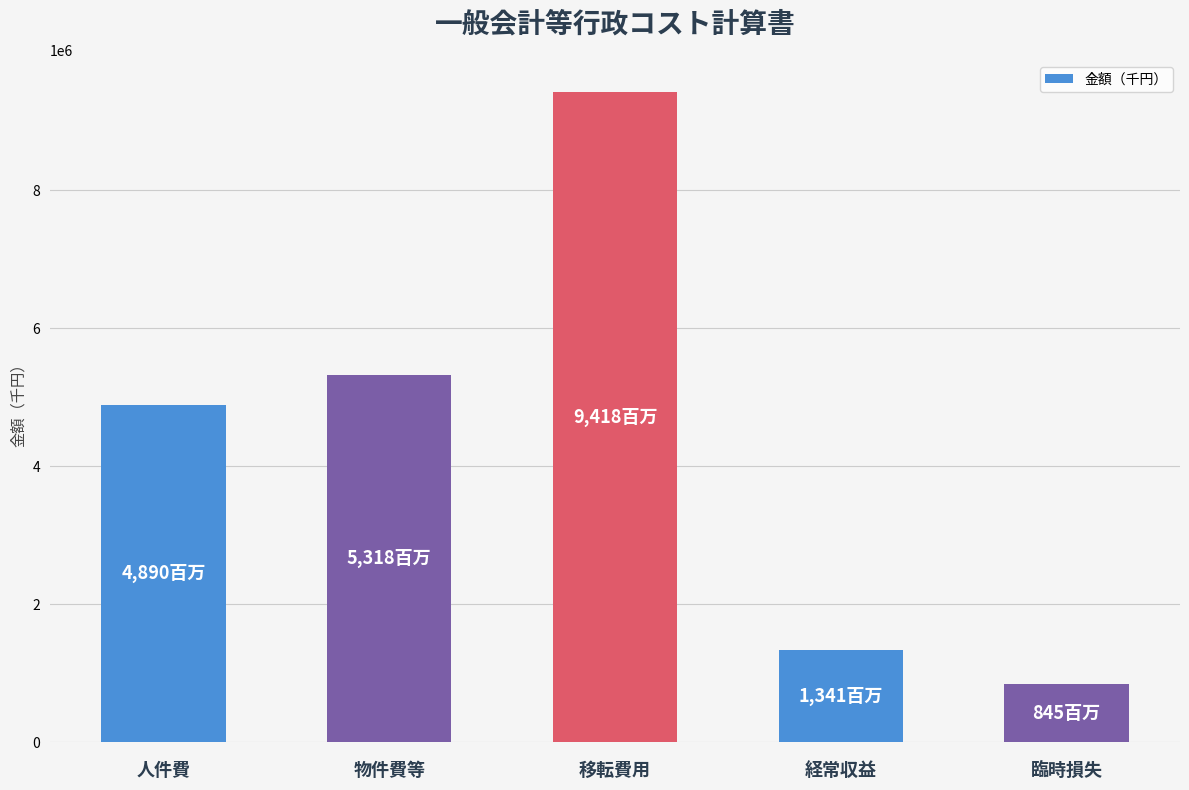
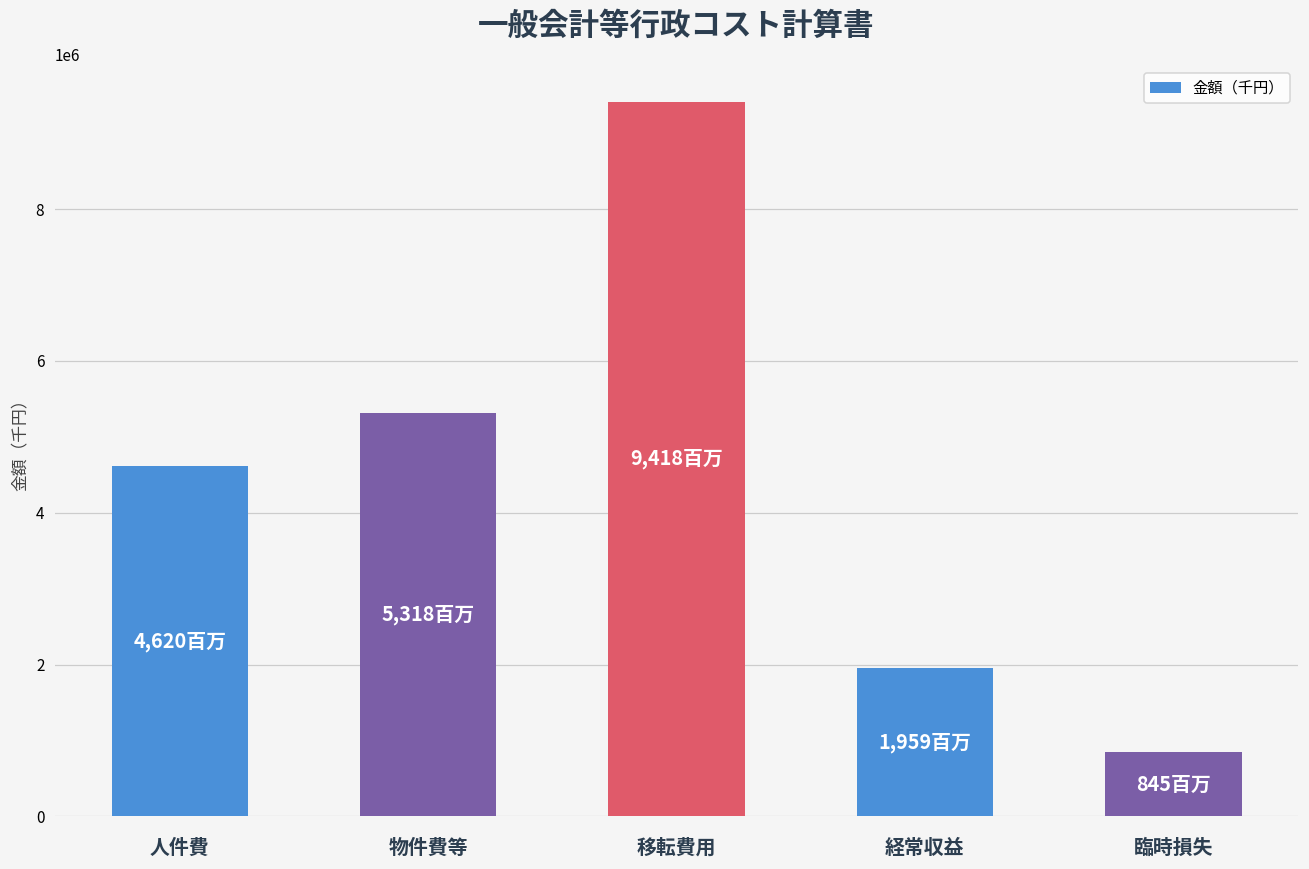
人件費: 4,890 -> 4,620
経常収益: 1,341 -> 1,959
